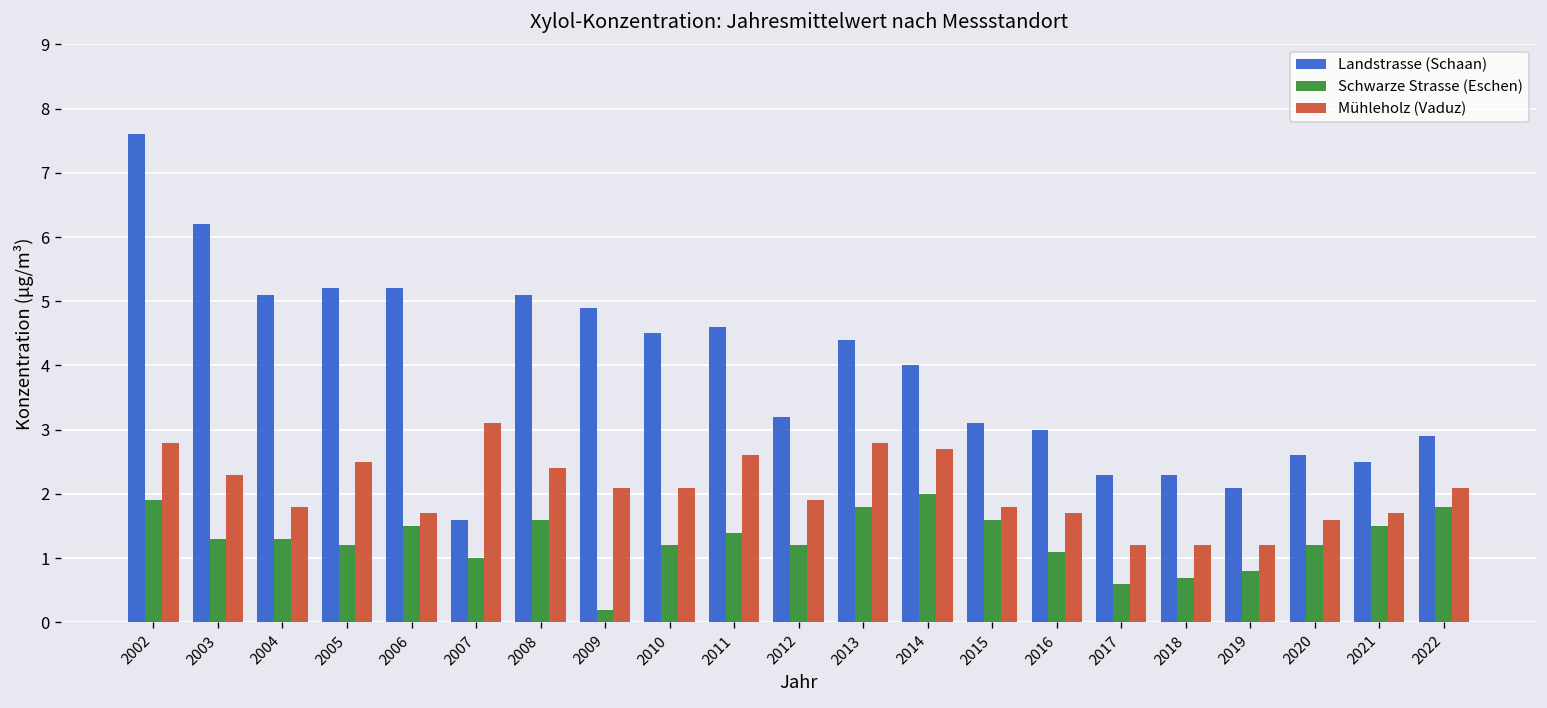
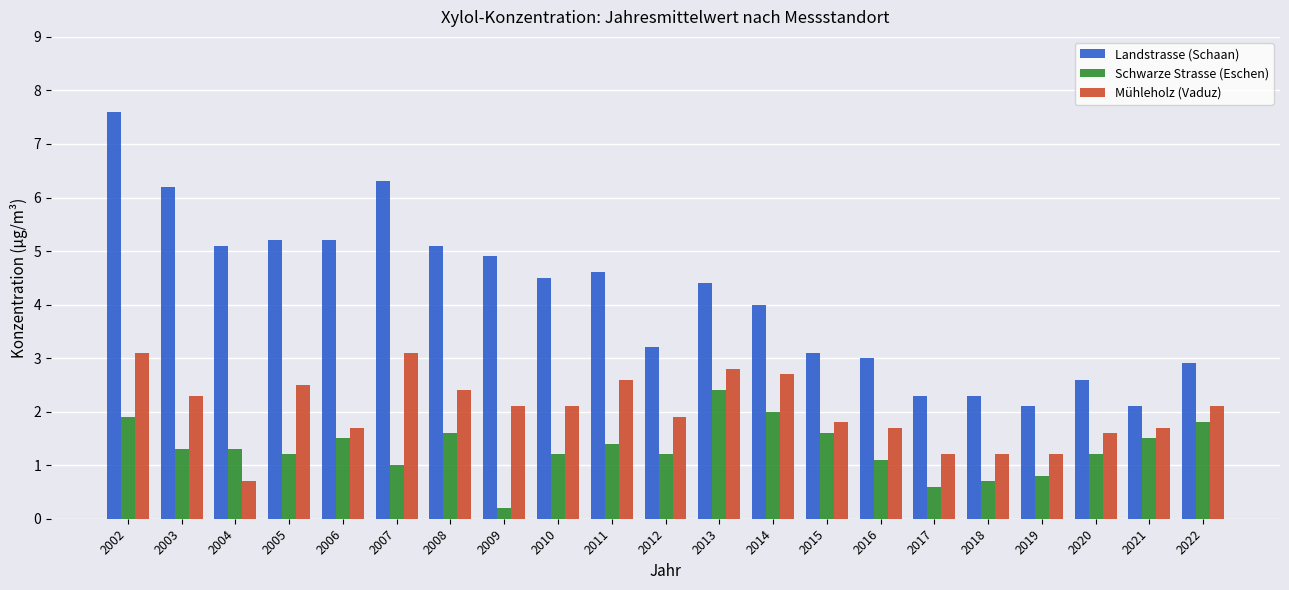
Mühleholz (Vaduz), 2002: 2.8 -> 3.1
Mühleholz (Vaduz), 2004: 1.8 -> 0.7
Landstrasse (Schaan), 2007: 1.6 -> 6.3
Schwarze Strasse (Eschen), 2013: 1.8 -> 2.4
Landstrasse (Schaan), 2021: 2.5 -> 2.1
